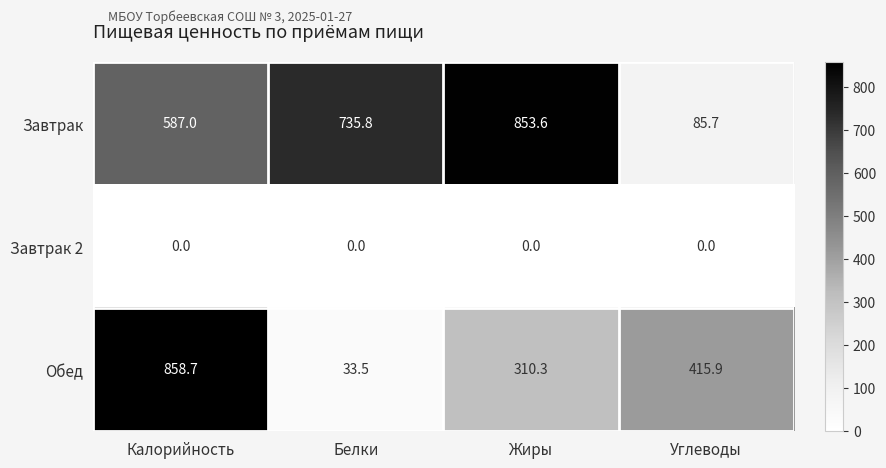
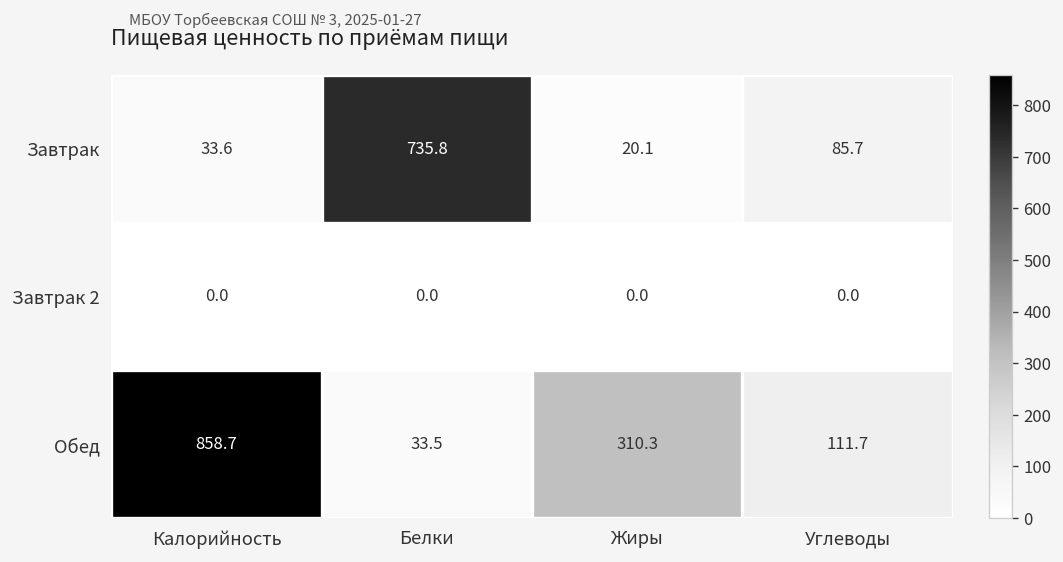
Завтрак, Калорийность: 587.0 -> 33.6
Завтрак, Жиры: 853.6 -> 20.1
Обед, Углеводы: 415.9 -> 111.7
